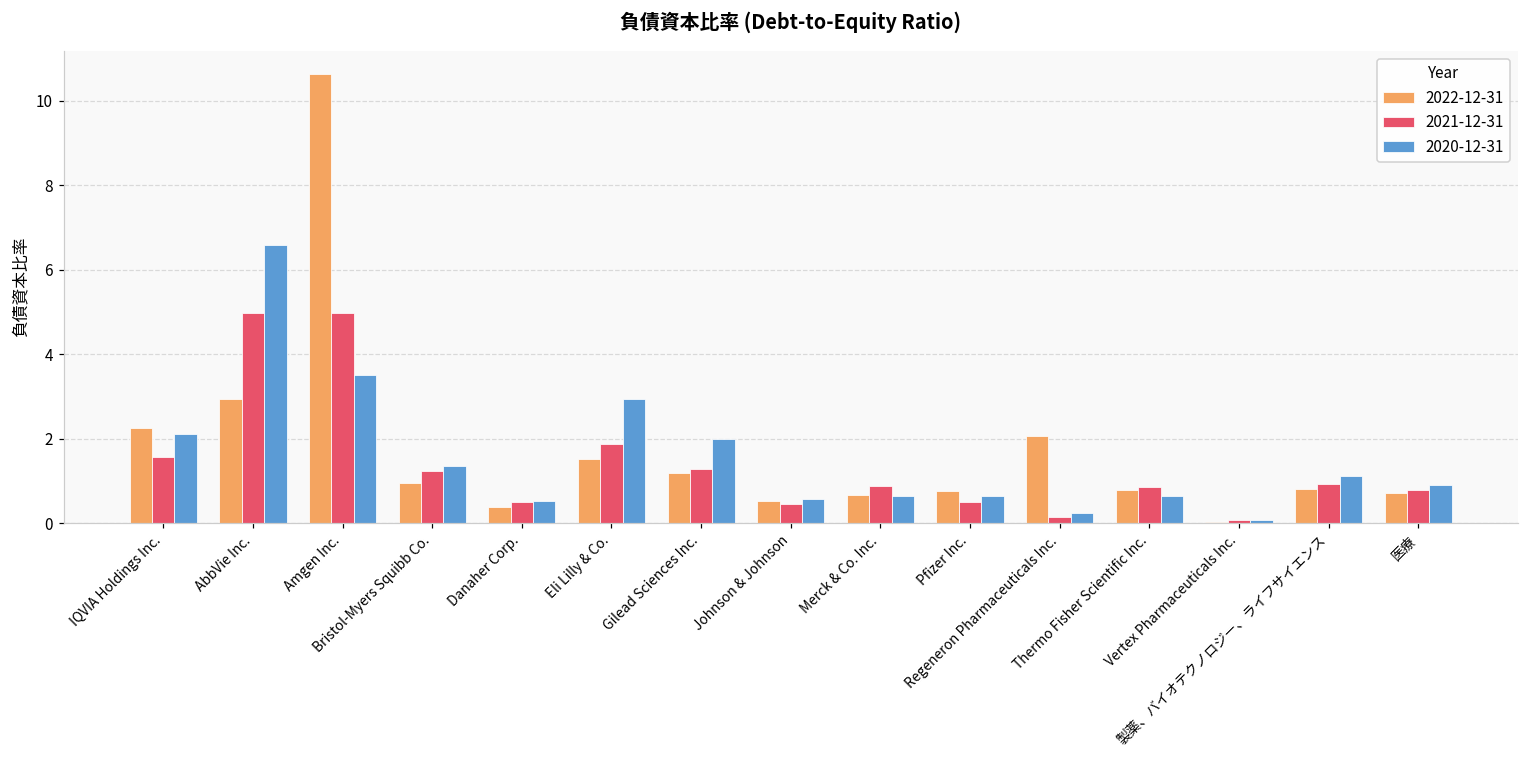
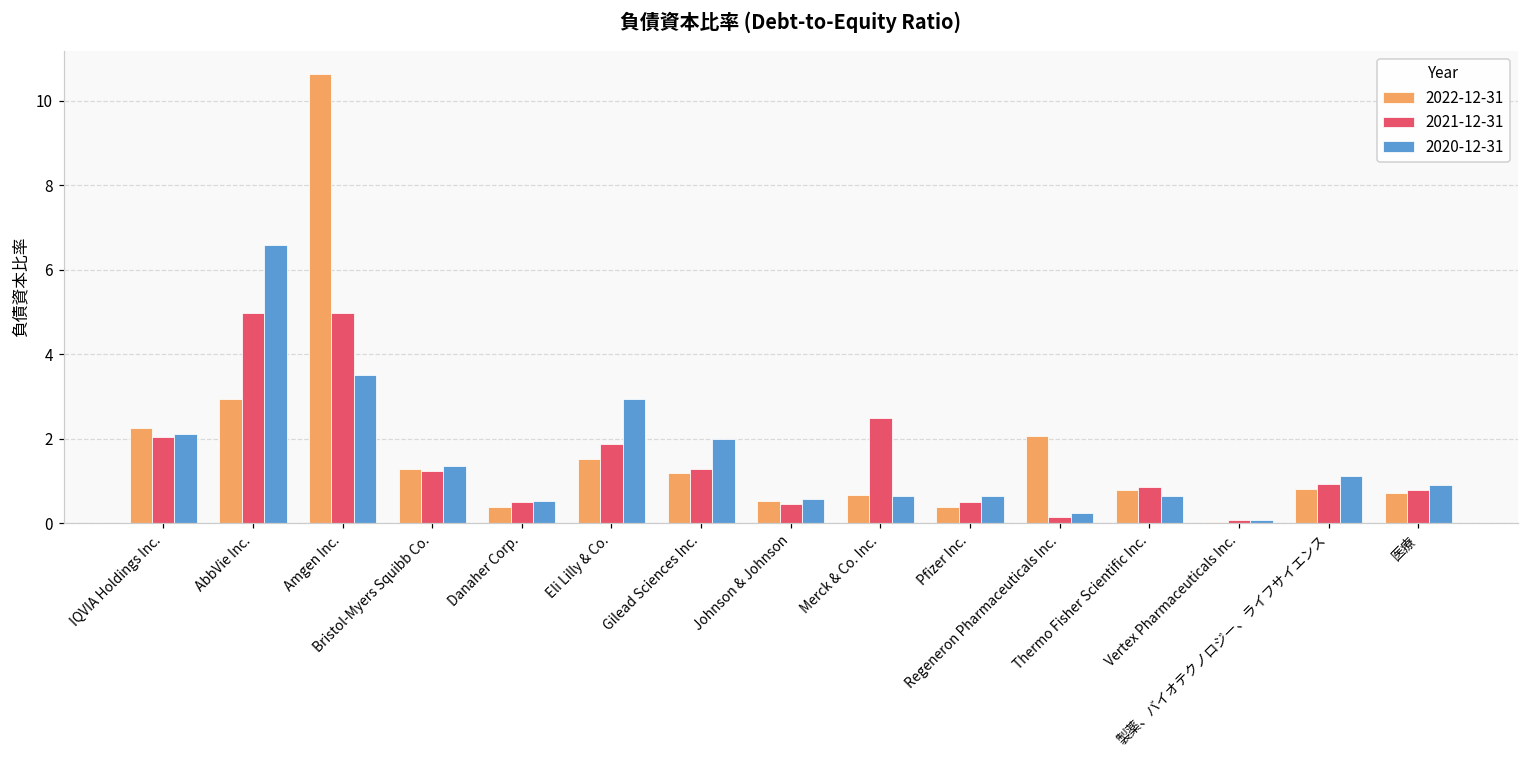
2021-12-31, IQVIA Holdings Inc.: 1.6 -> 2.0
2022-12-31, Bristol-Myers Squibb Co.: 0.9 -> 1.3
2021-12-31, Merck & Co. Inc.: 0.9 -> 2.5
2022-12-31, Pfizer Inc.: 0.8 -> 0.4
